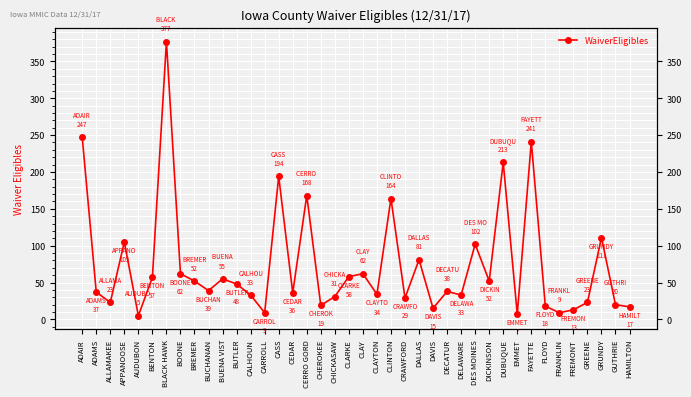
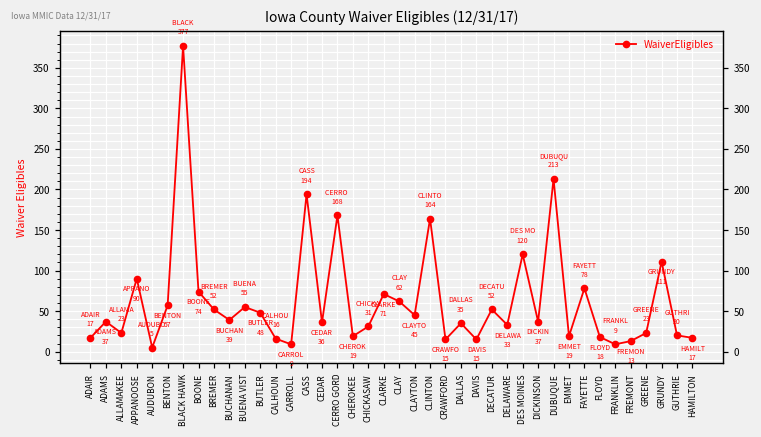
ADAIR: 247 -> 17
APPANOOSE: 105 -> 90
BOONE: 62 -> 74
CALHOUN: 33 -> 16
CLARKE: 58 -> 71
CLAYTON: 34 -> 45
CRAWFORD: 29 -> 15
DALLAS: 81 -> 35
DECATUR: 38 -> 52
DES MOINES: 102 -> 120
DICKINSON: 52 -> 37
EMMET: 7 -> 19
FAYETTE: 241 -> 78
